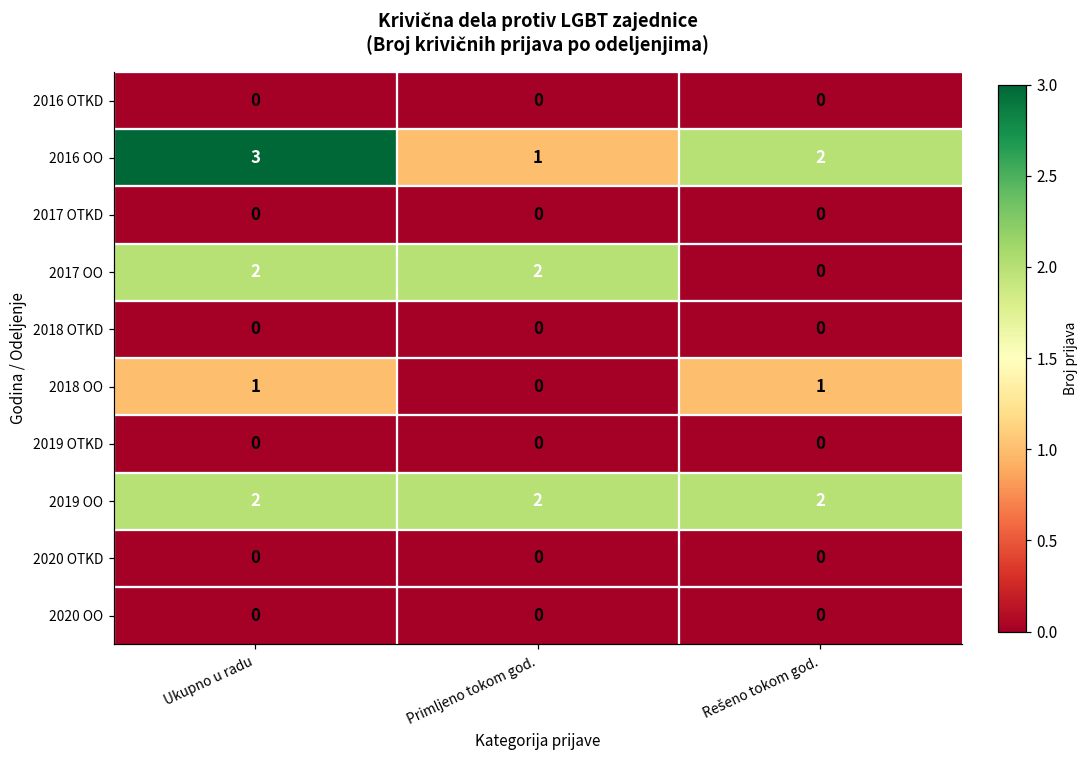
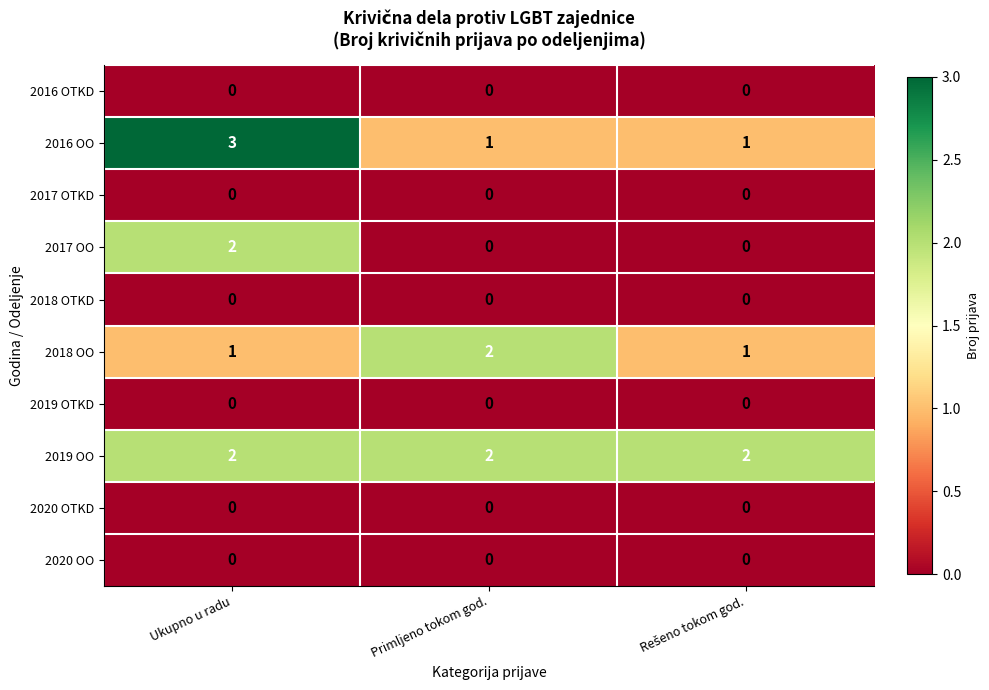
2016 OO, Rešeno tokom god.: 2 -> 1
2017 OO, Primljeno tokom god.: 2 -> 0
2018 OO, Primljeno tokom god.: 0 -> 2
